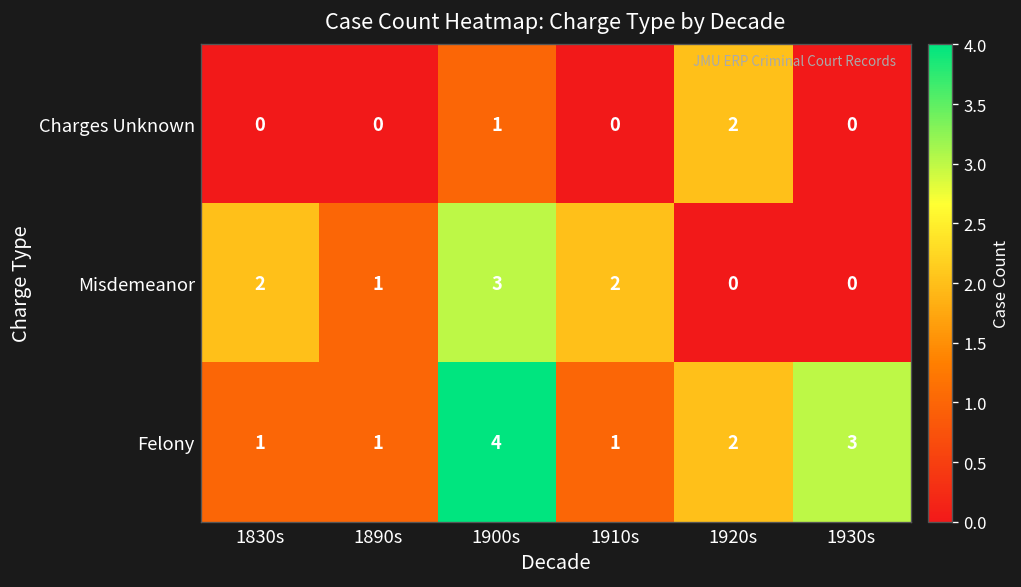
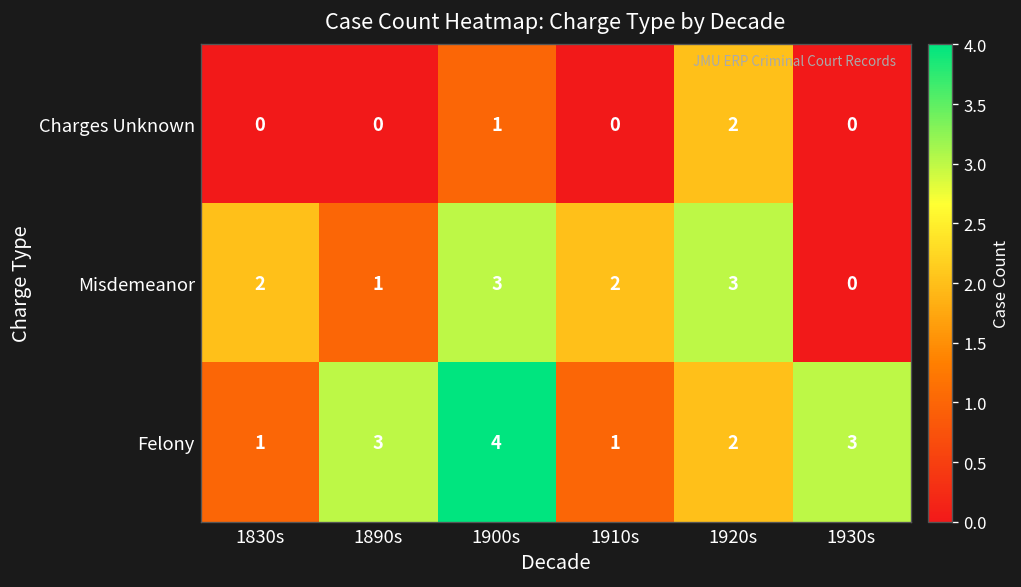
Misdemeanor, 1920s: 0 -> 3
Felony, 1890s: 1 -> 3
